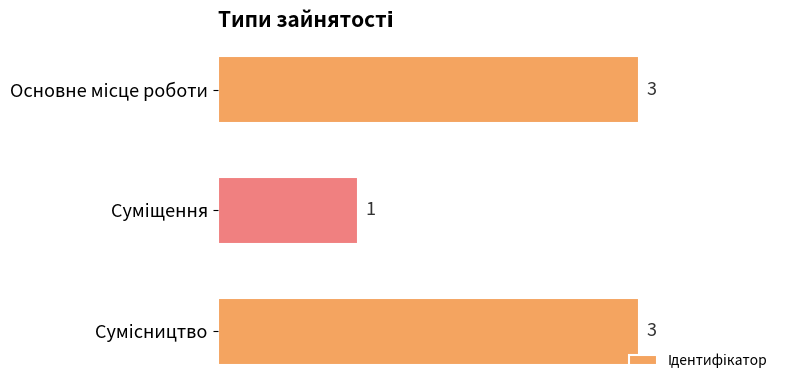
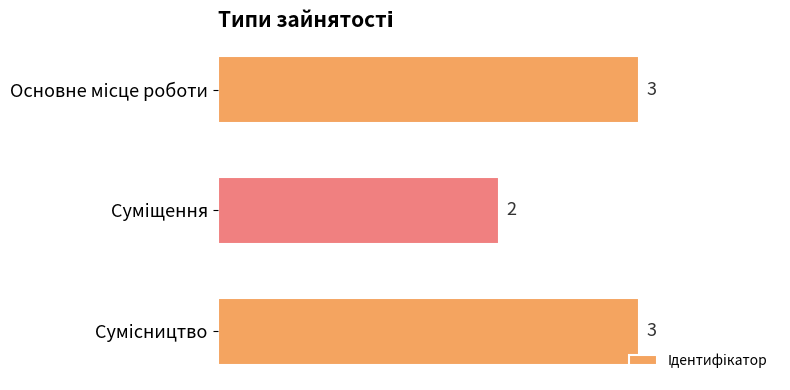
Суміщення: 1 -> 2
